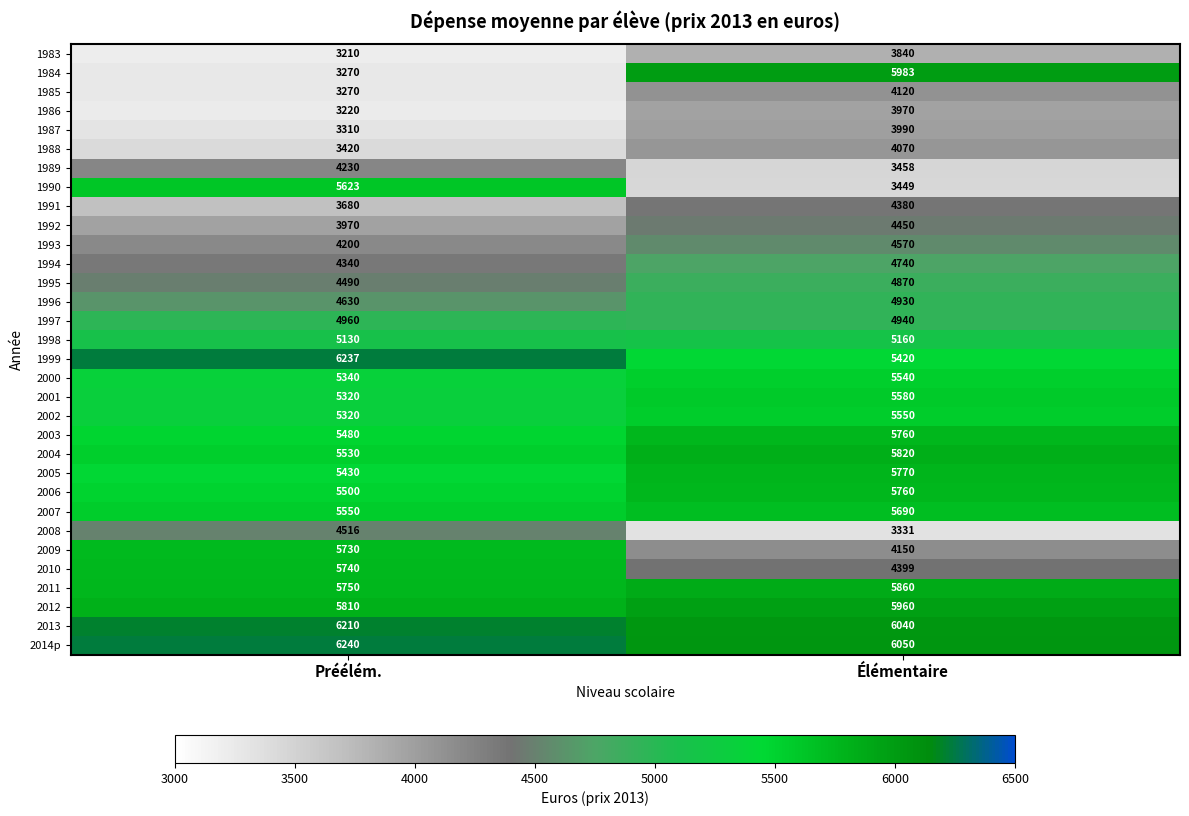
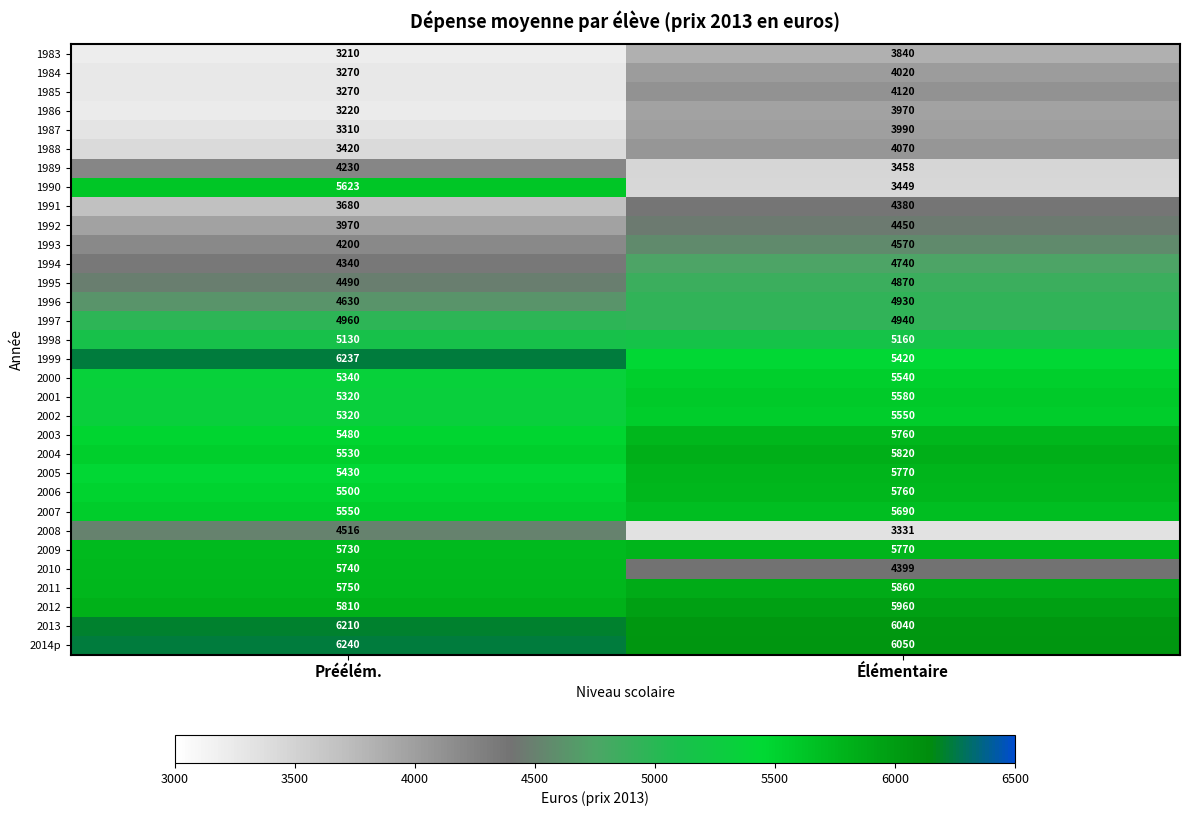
1984, Élémentaire: 5983 -> 4020
2009, Élémentaire: 4150 -> 5770
